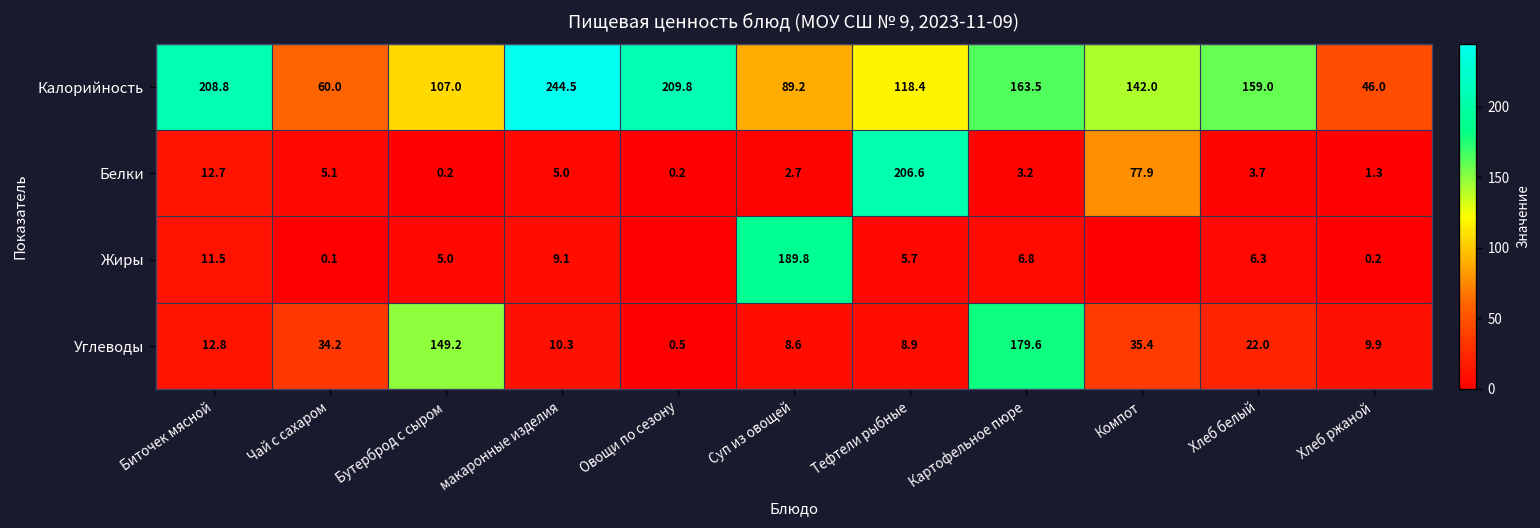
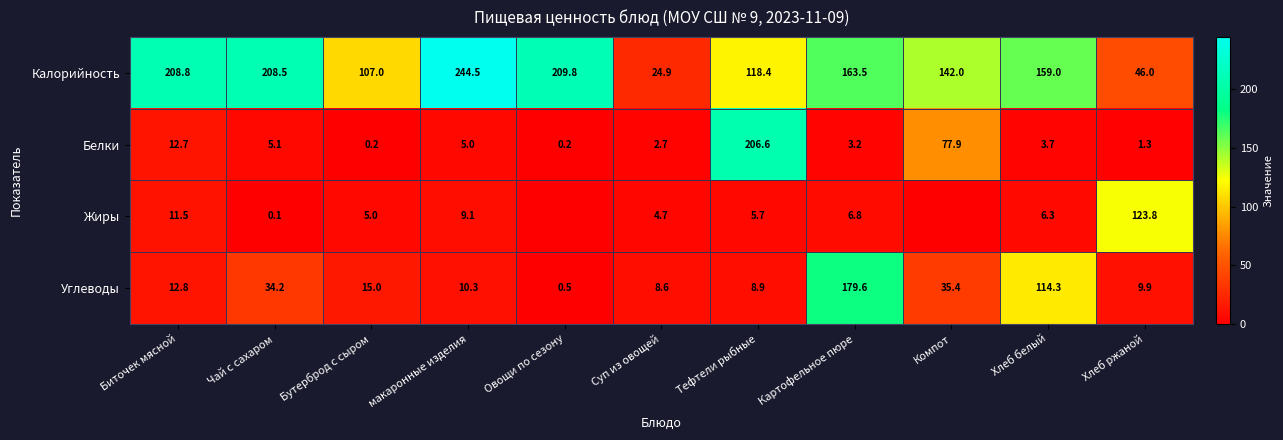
Калорийность, Чай с сахаром: 60.0 -> 208.5
Калорийность, Суп из овощей: 89.2 -> 24.9
Жиры, Суп из овощей: 189.8 -> 4.7
Жиры, Хлеб ржаной: 0.2 -> 123.8
Углеводы, Бутерброд с сыром: 149.2 -> 15.0
Углеводы, Хлеб белый: 22.0 -> 114.3
